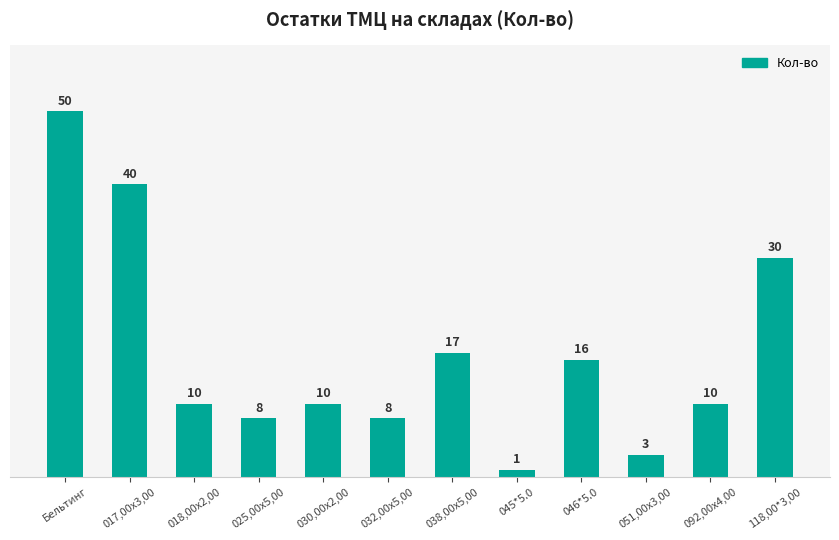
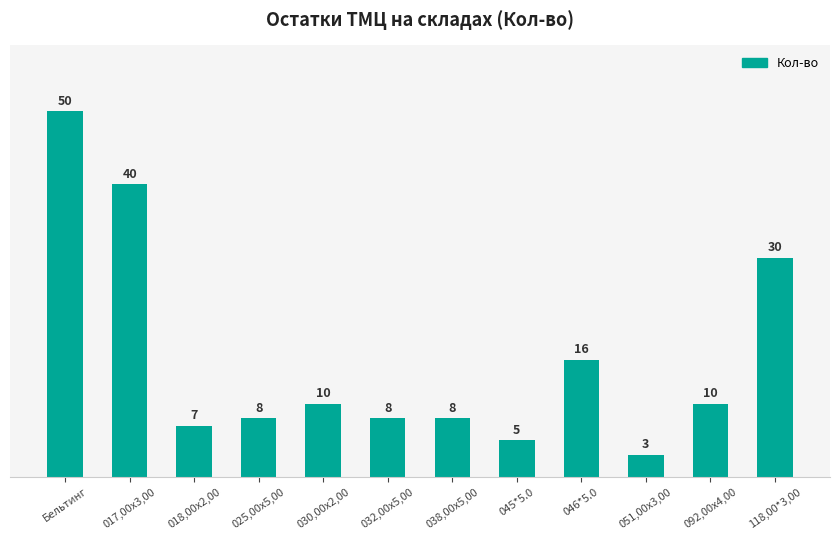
018,00х2,00: 10 -> 7
038,00х5,00: 17 -> 8
045*5.0: 1 -> 5
